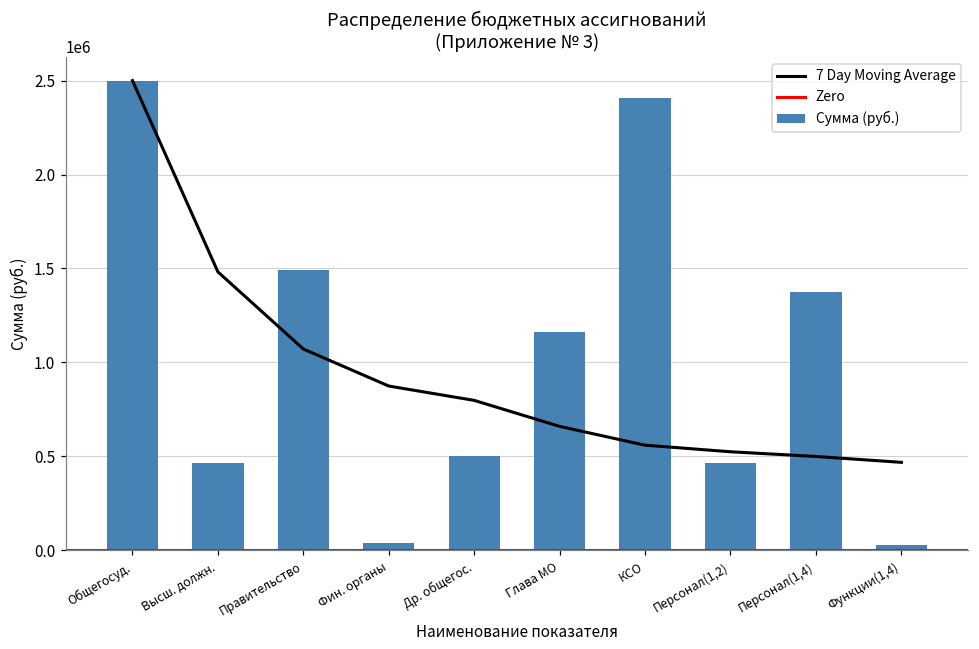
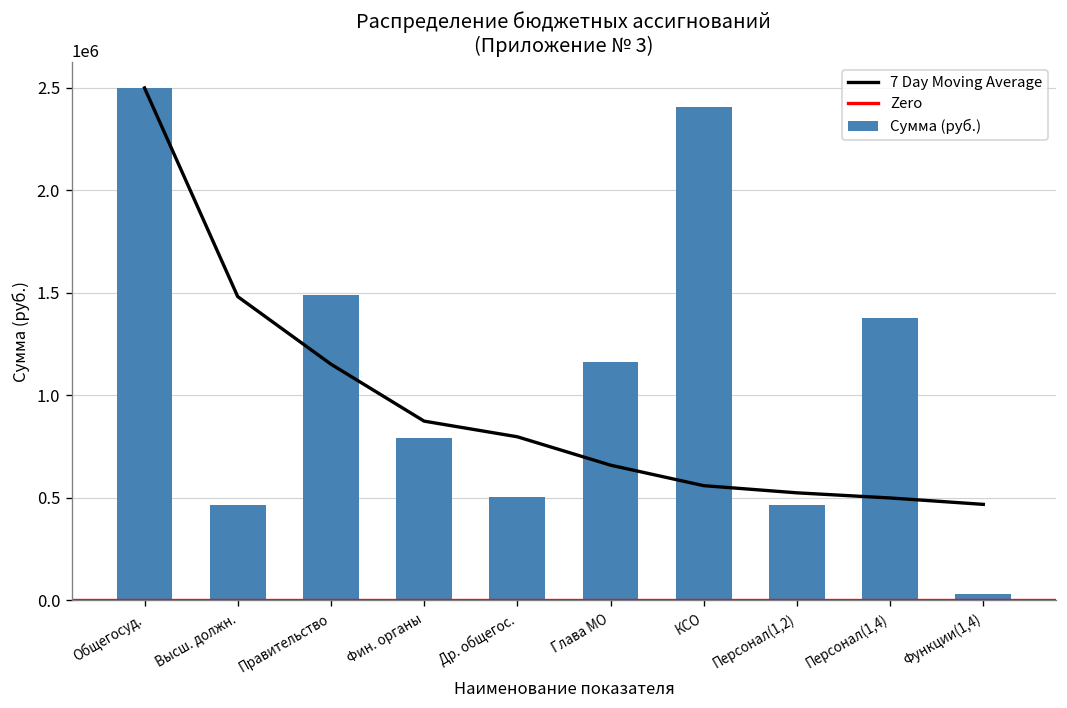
7 Day Moving Average, Правительство: 1070000 -> 1150000
Сумма (руб.), Фин. органы: 40000 -> 790000
